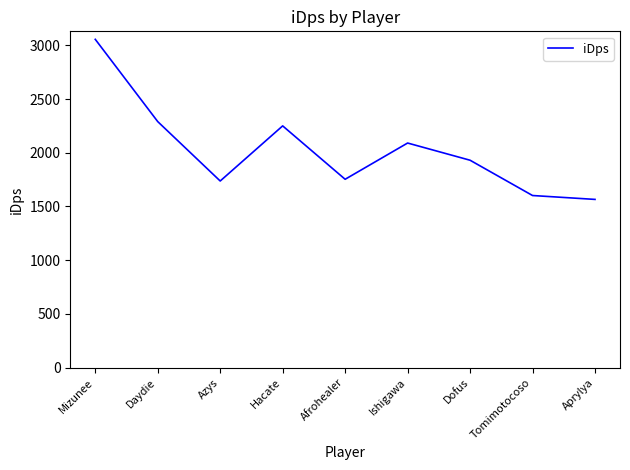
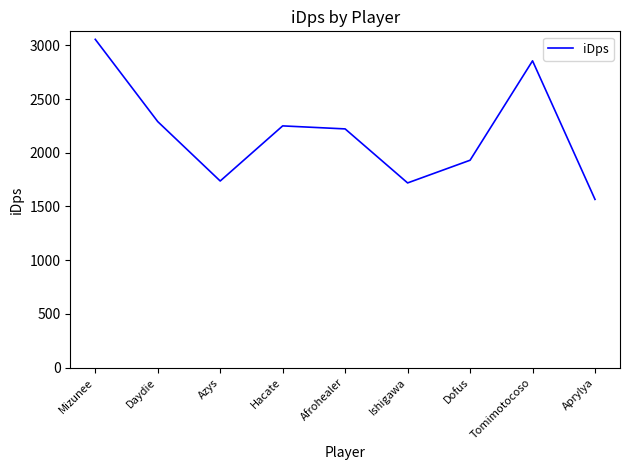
Afrohealer: 1750 -> 2220
Ishigawa: 2090 -> 1720
Tomimotocoso: 1600 -> 2860
